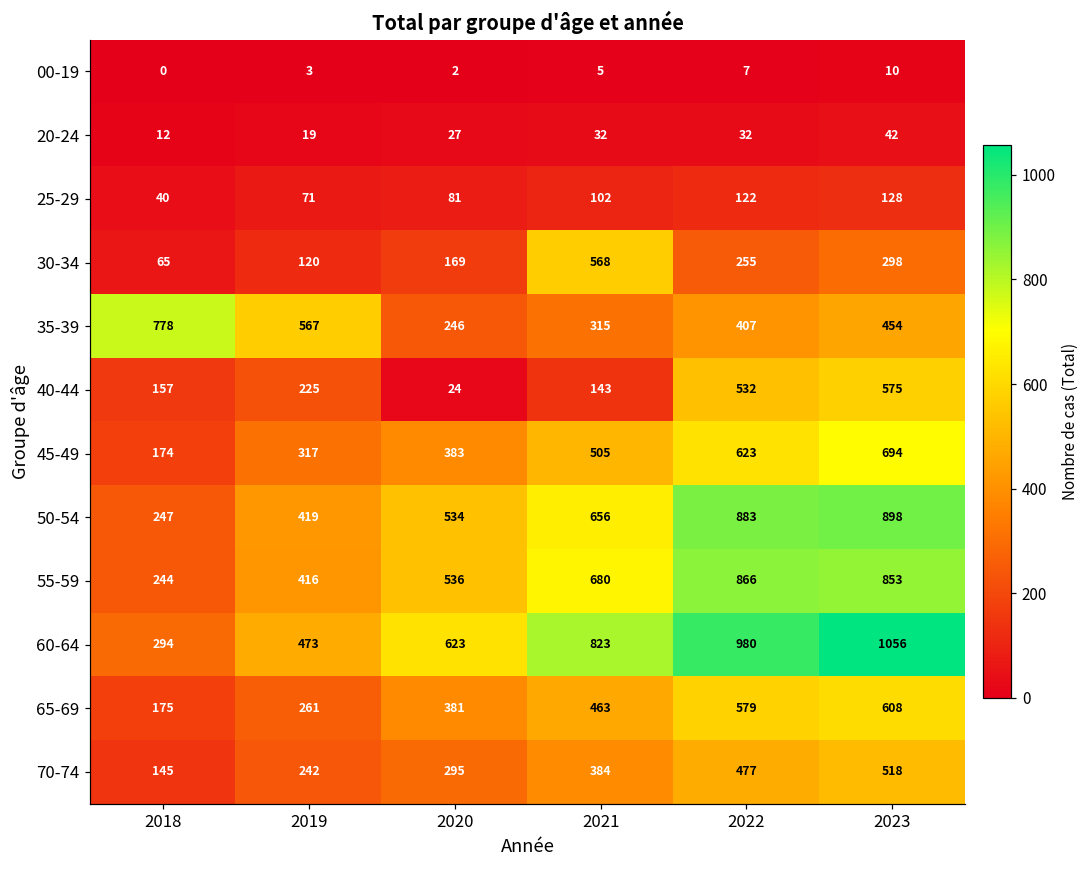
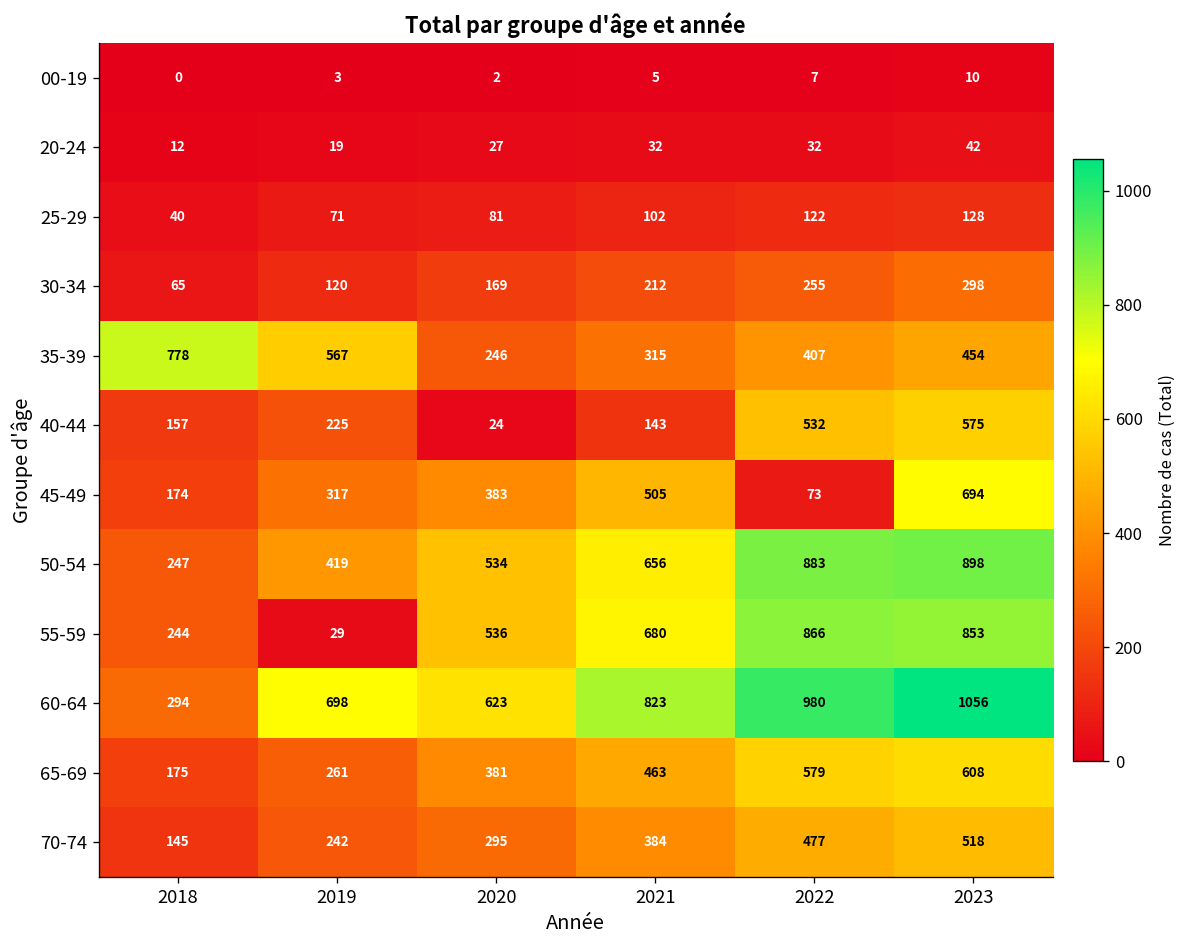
30-34, 2021: 568 -> 212
45-49, 2022: 623 -> 73
55-59, 2019: 416 -> 29
60-64, 2019: 473 -> 698
